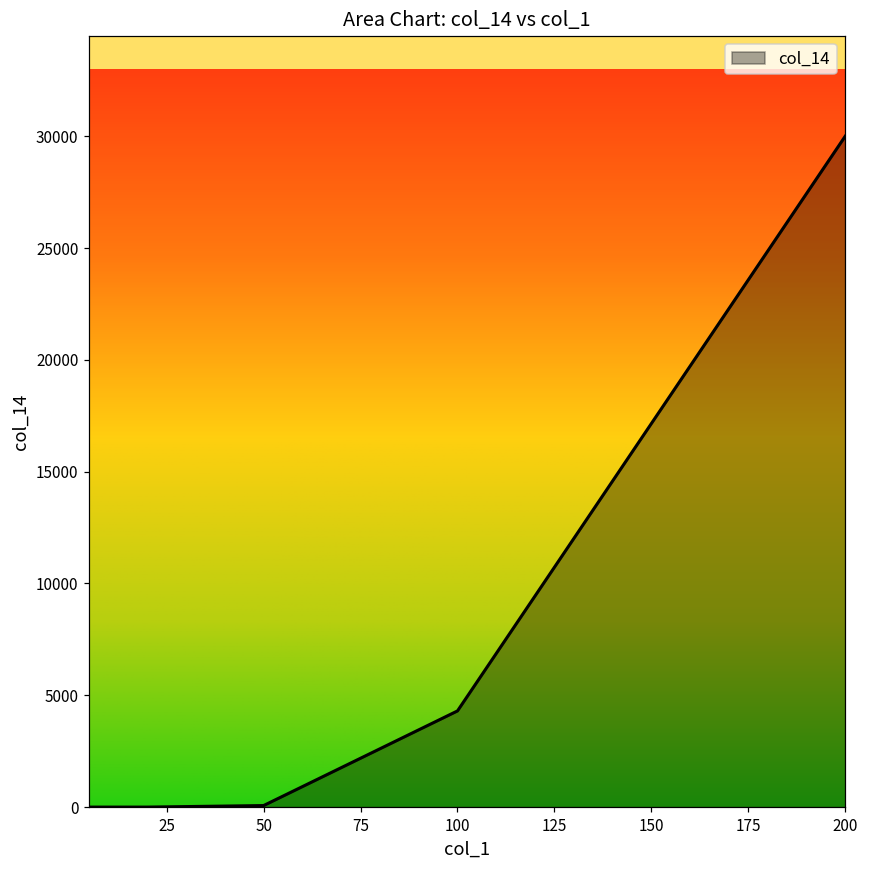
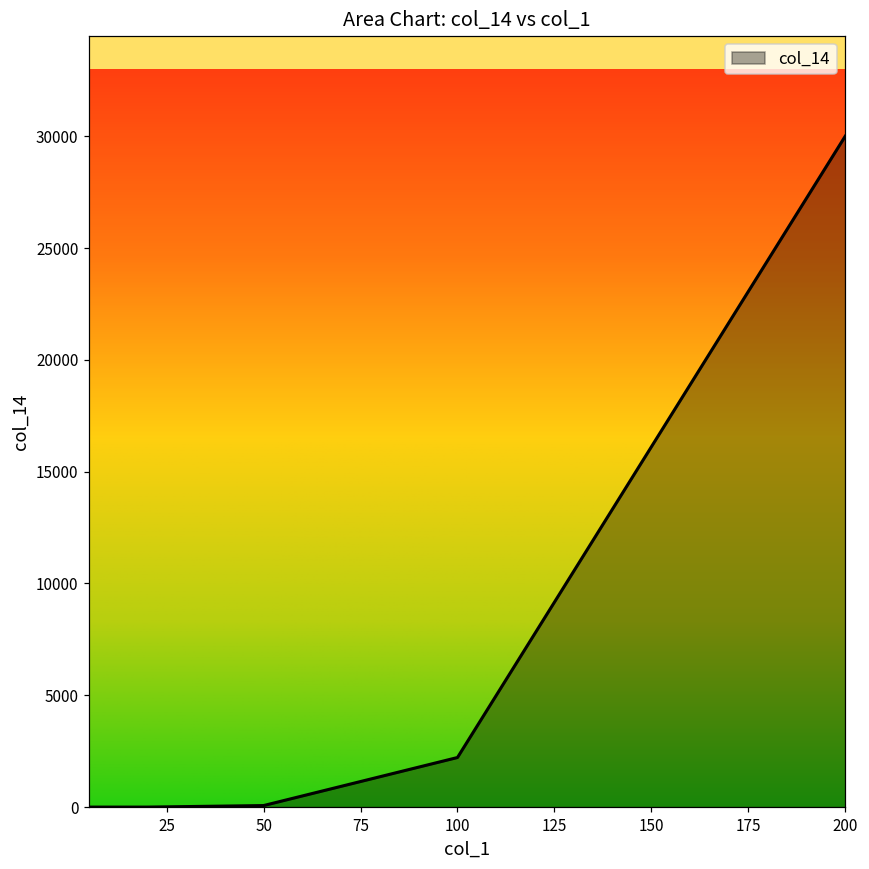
100: 4300 -> 2200
